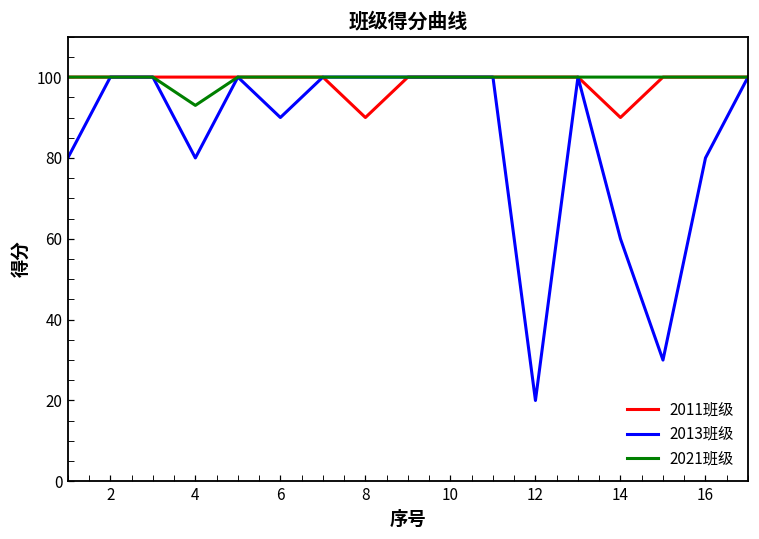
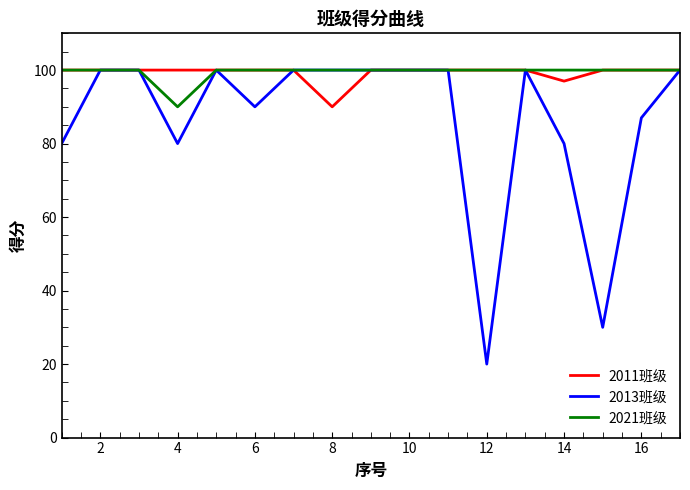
2021班级, 4: 93 -> 90
2011班级, 14: 90 -> 97
2013班级, 14: 60 -> 80
2013班级, 16: 80 -> 87
